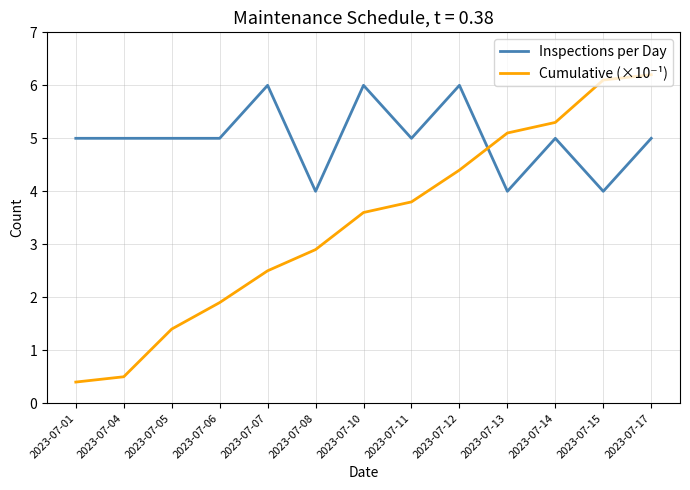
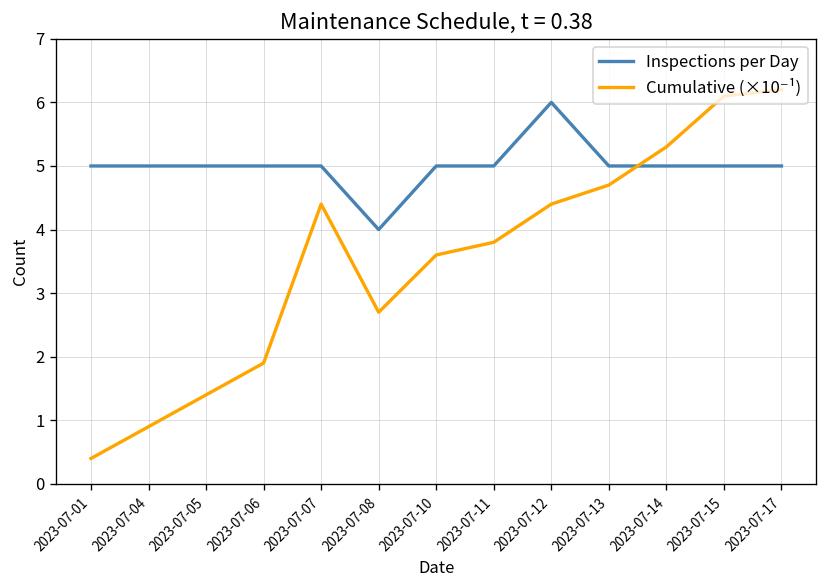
Cumulative (×10⁻¹), 2023-07-04: 0.5 -> 0.9
Inspections per Day, 2023-07-07: 6 -> 5
Cumulative (×10⁻¹), 2023-07-07: 2.5 -> 4.4
Cumulative (×10⁻¹), 2023-07-08: 2.9 -> 2.7
Inspections per Day, 2023-07-10: 6 -> 5
Inspections per Day, 2023-07-13: 4 -> 5
Cumulative (×10⁻¹), 2023-07-13: 5.1 -> 4.7
Inspections per Day, 2023-07-15: 4 -> 5
